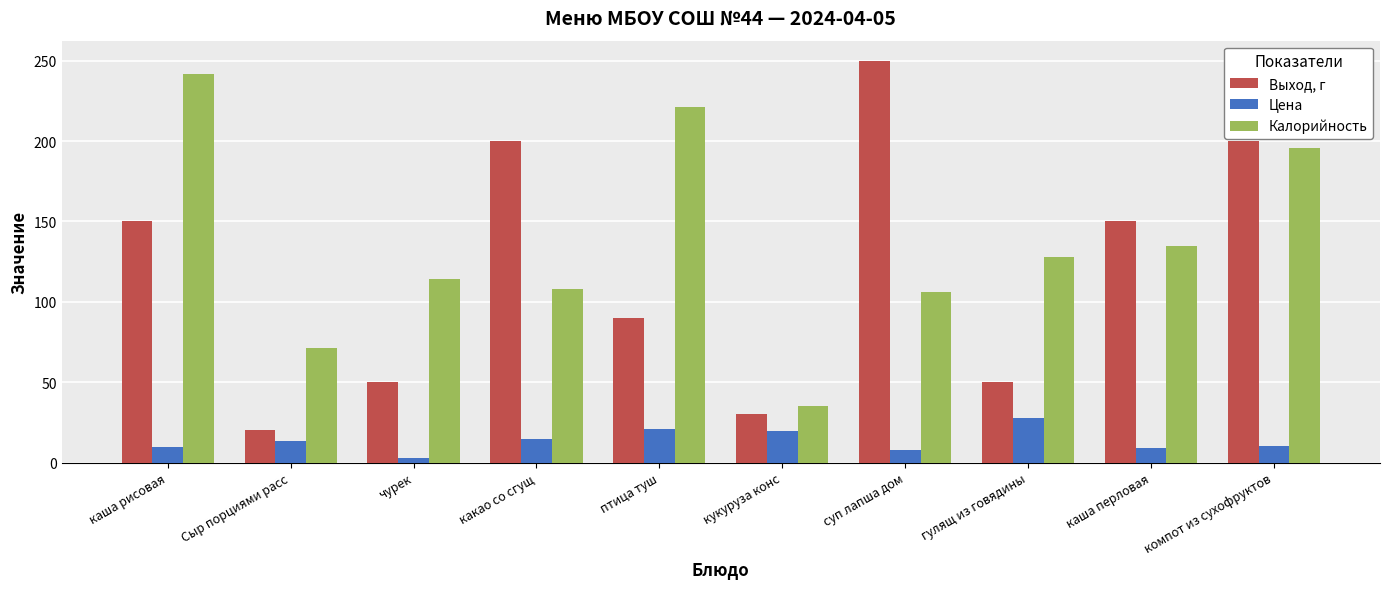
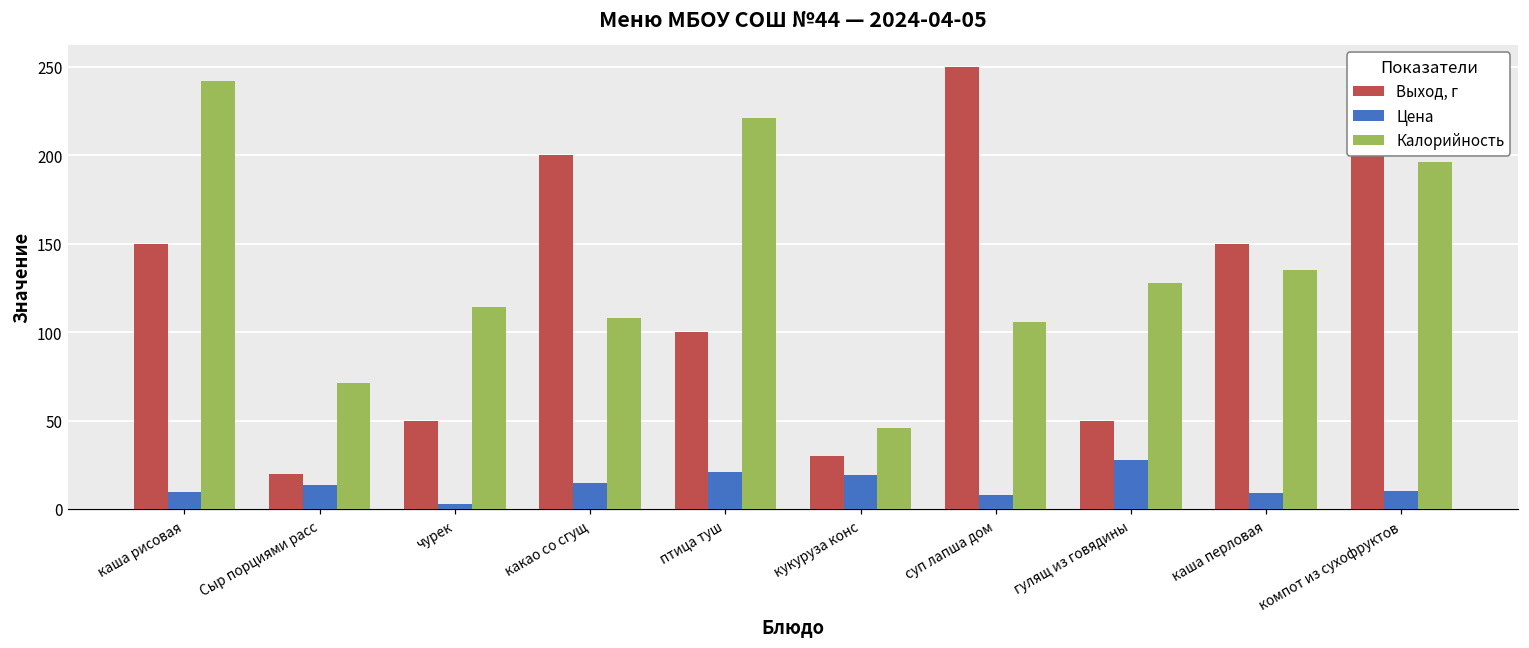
Выход, г, птица туш: 90 -> 100
Калорийность, кукуруза конс: 35 -> 46
